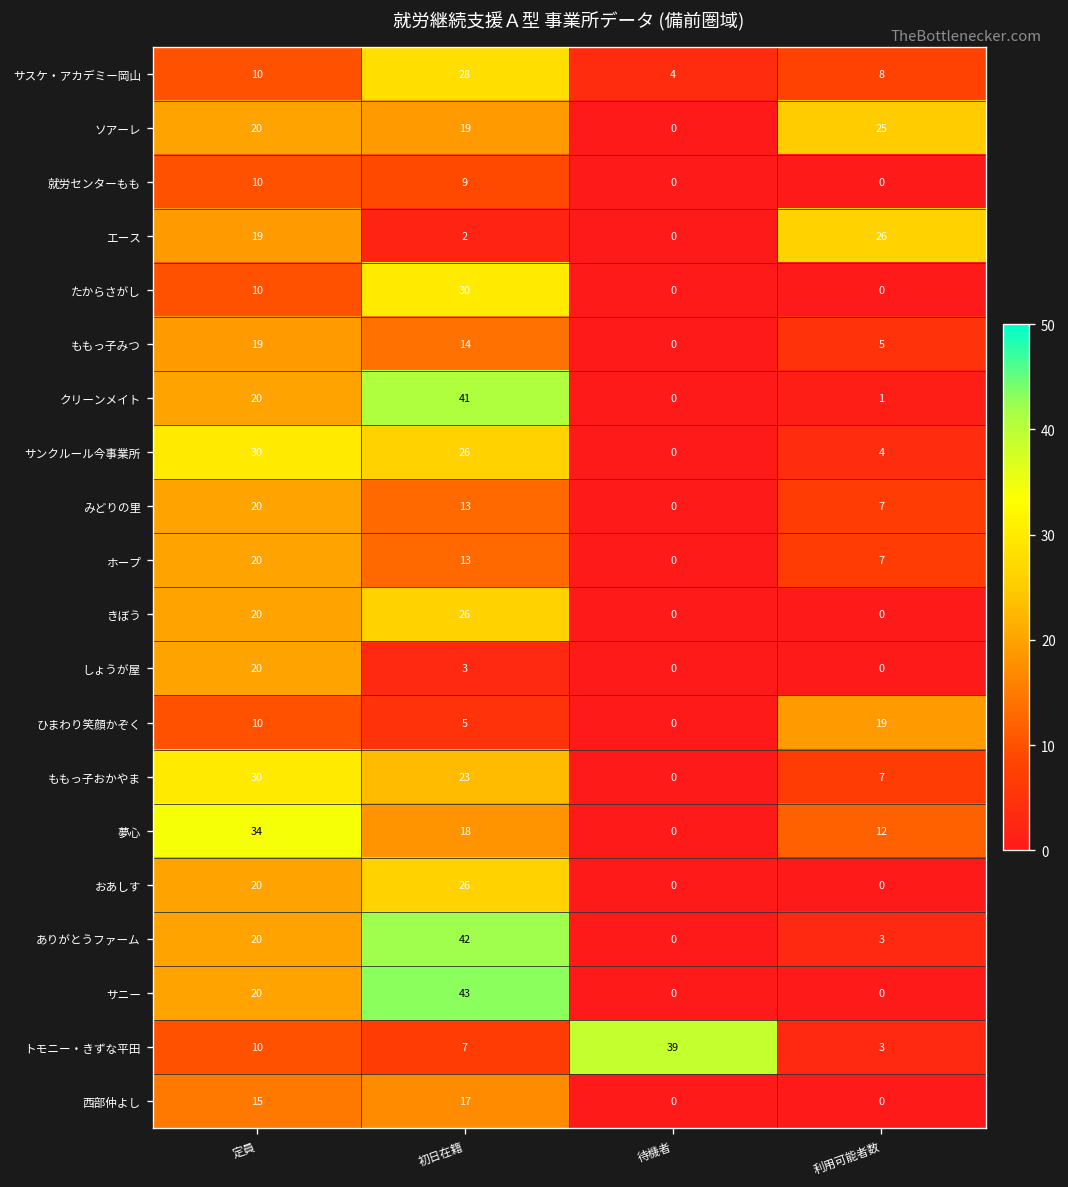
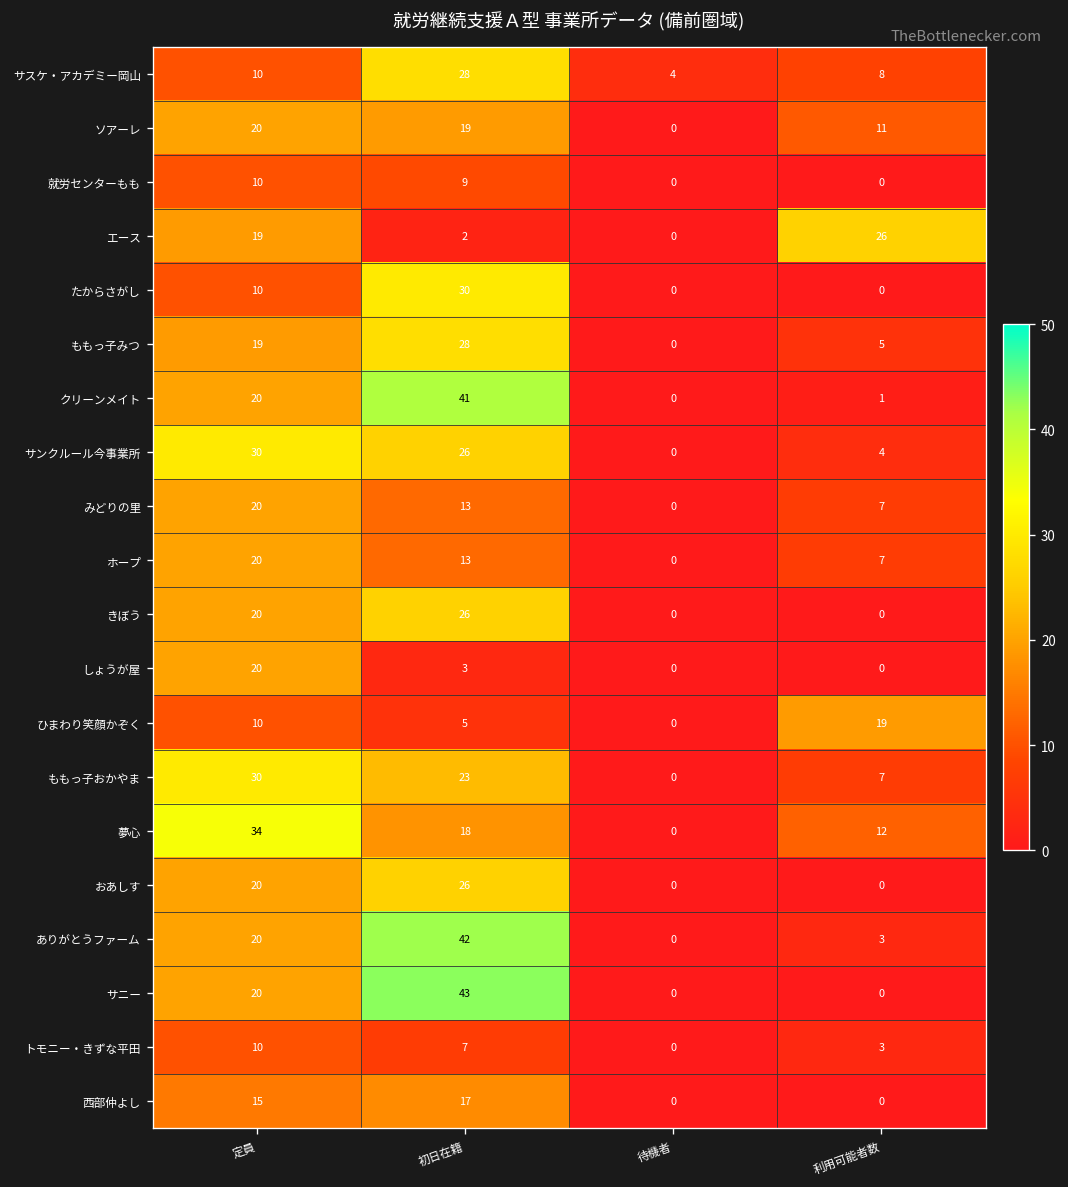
ソアーレ, 利用可能者数: 25 -> 11
ももっ子みつ, 初日在籍: 14 -> 28
トモニー・きずな平田, 待機者: 39 -> 0
